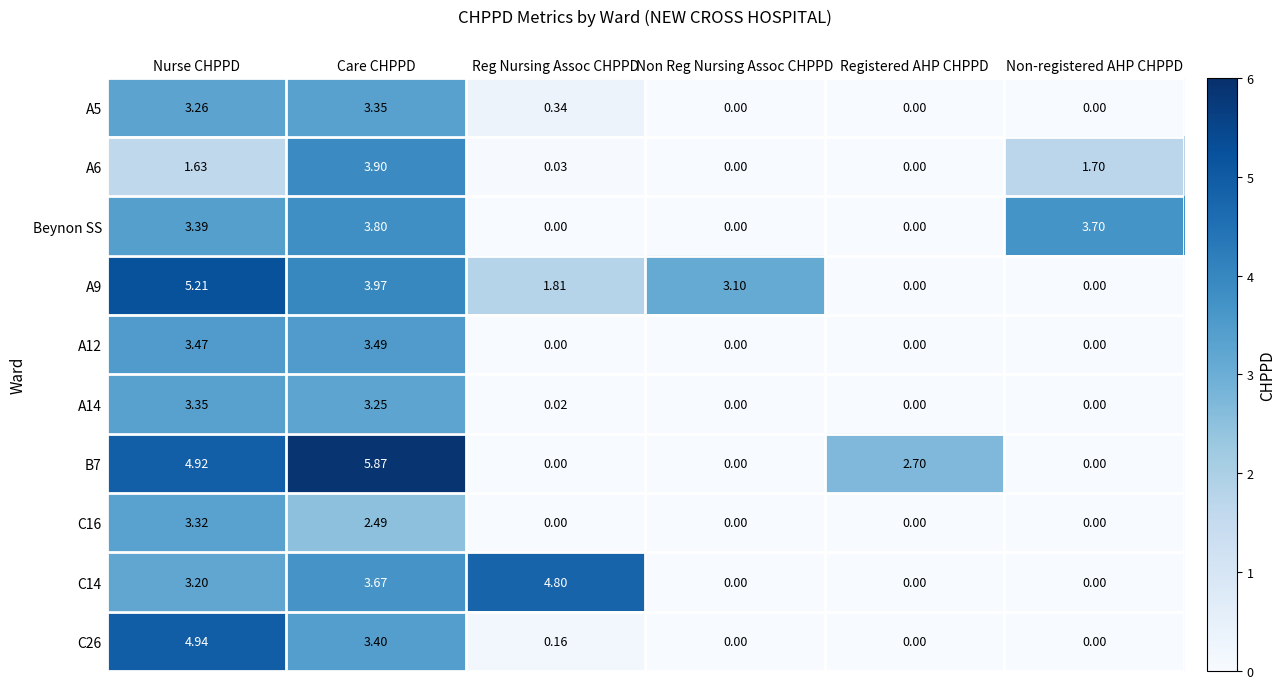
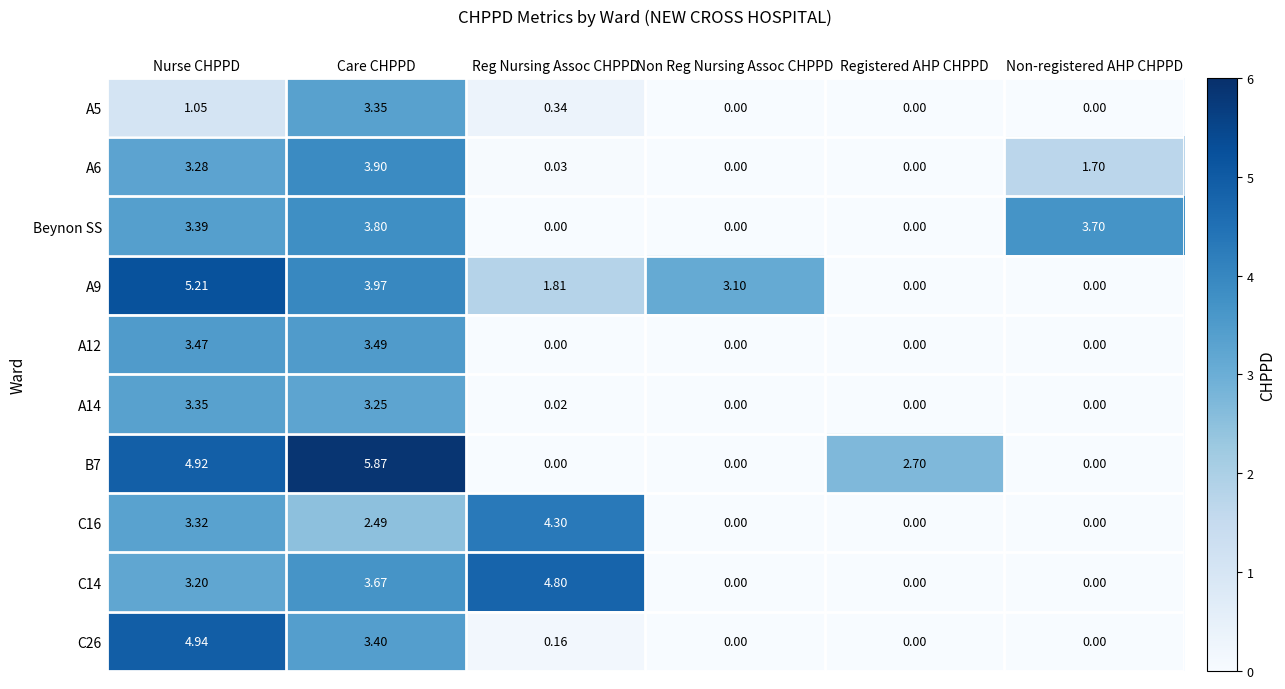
A5, Nurse CHPPD: 3.26 -> 1.05
A6, Nurse CHPPD: 1.63 -> 3.28
C16, Reg Nursing Assoc CHPPD: 0.00 -> 4.30
